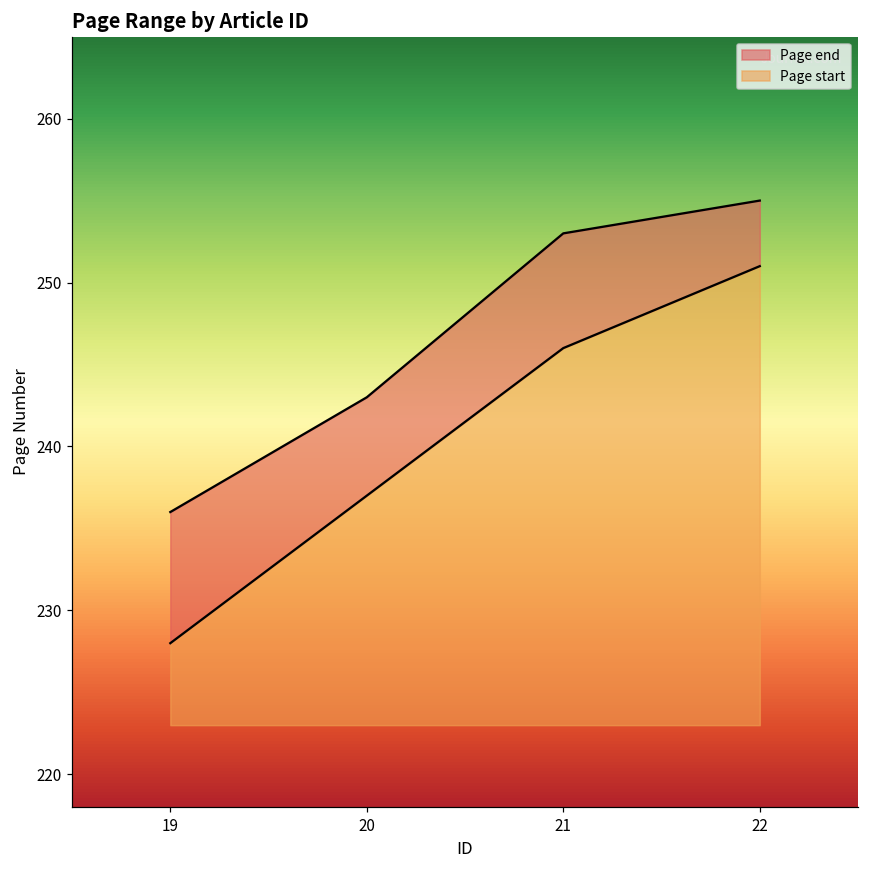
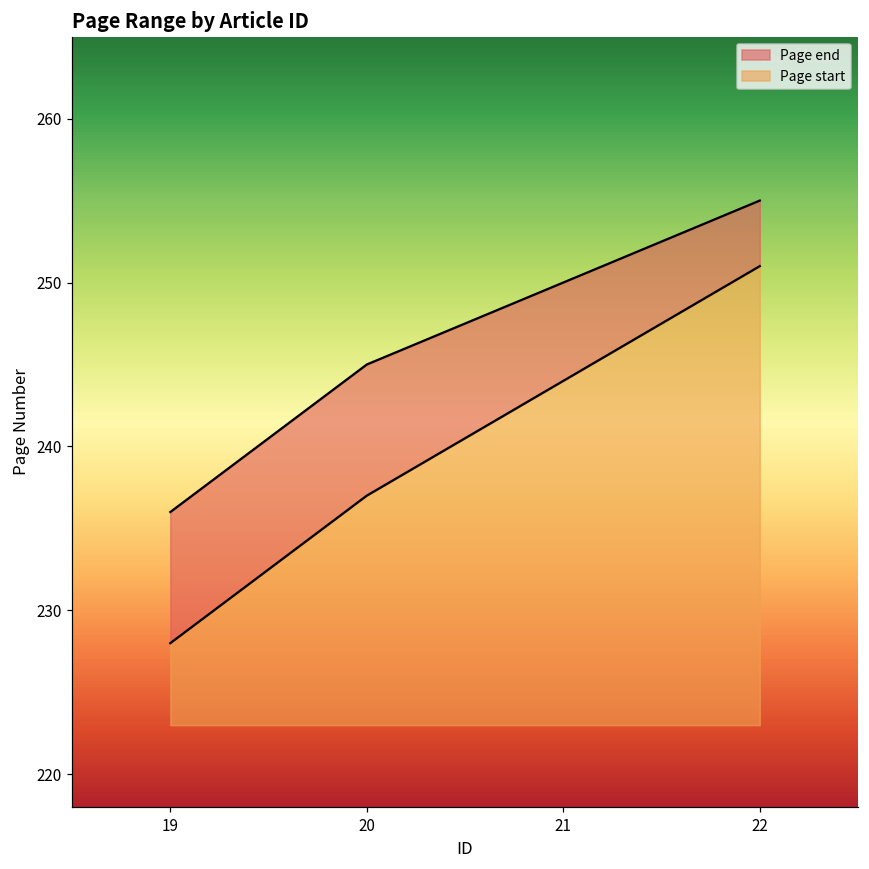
Page end, 20: 243 -> 245
Page start, 21: 246 -> 244
Page end, 21: 253 -> 250
